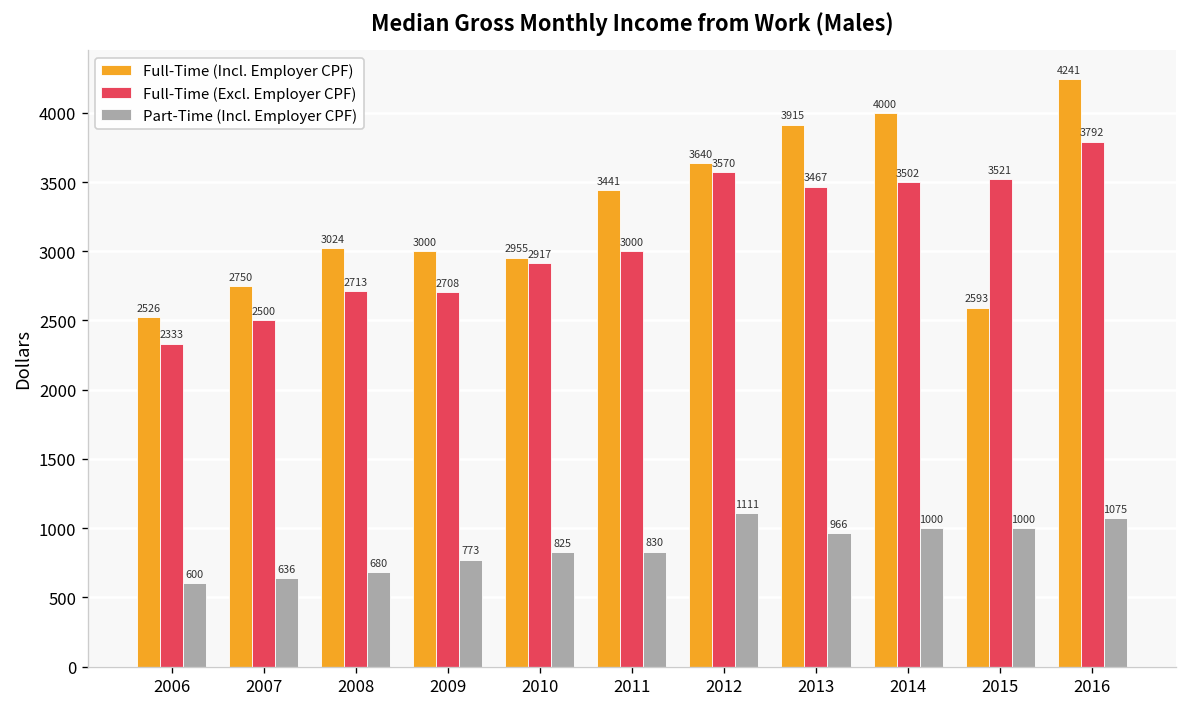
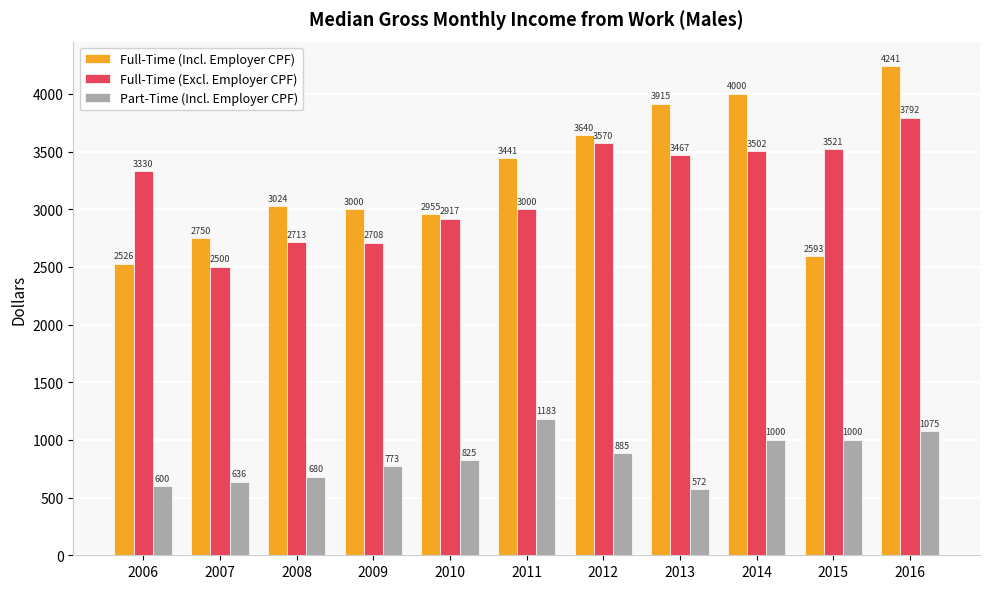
Full-Time (Excl. Employer CPF), 2006: 2333 -> 3330
Part-Time (Incl. Employer CPF), 2011: 830 -> 1183
Part-Time (Incl. Employer CPF), 2012: 1111 -> 885
Part-Time (Incl. Employer CPF), 2013: 966 -> 572
